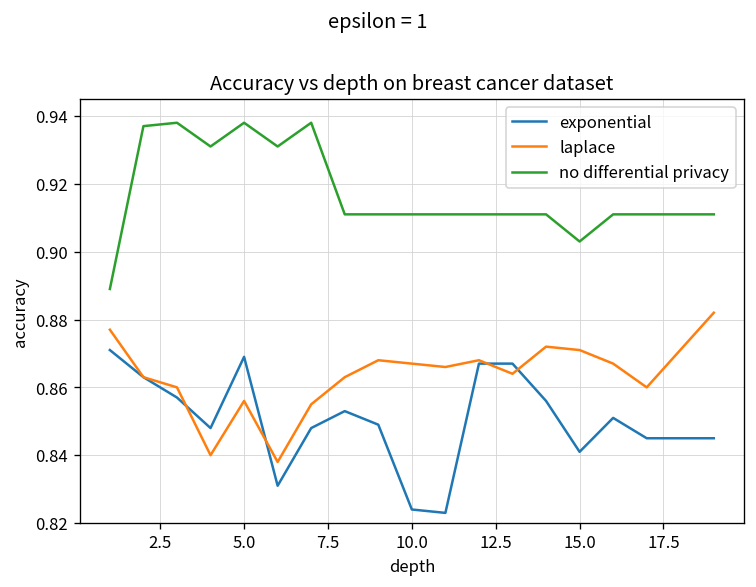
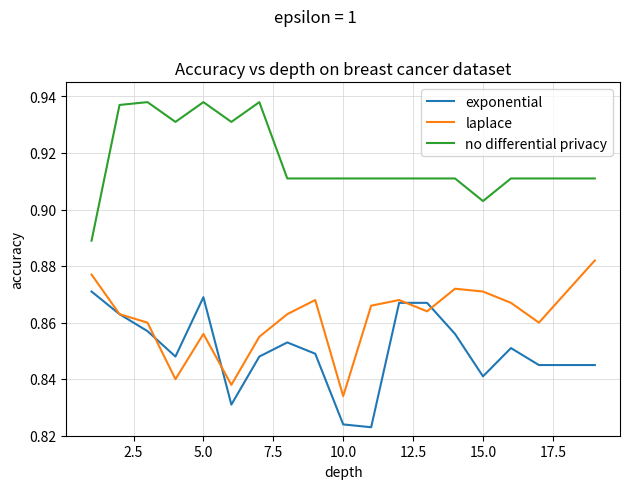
laplace, 10.0: 0.867 -> 0.834
